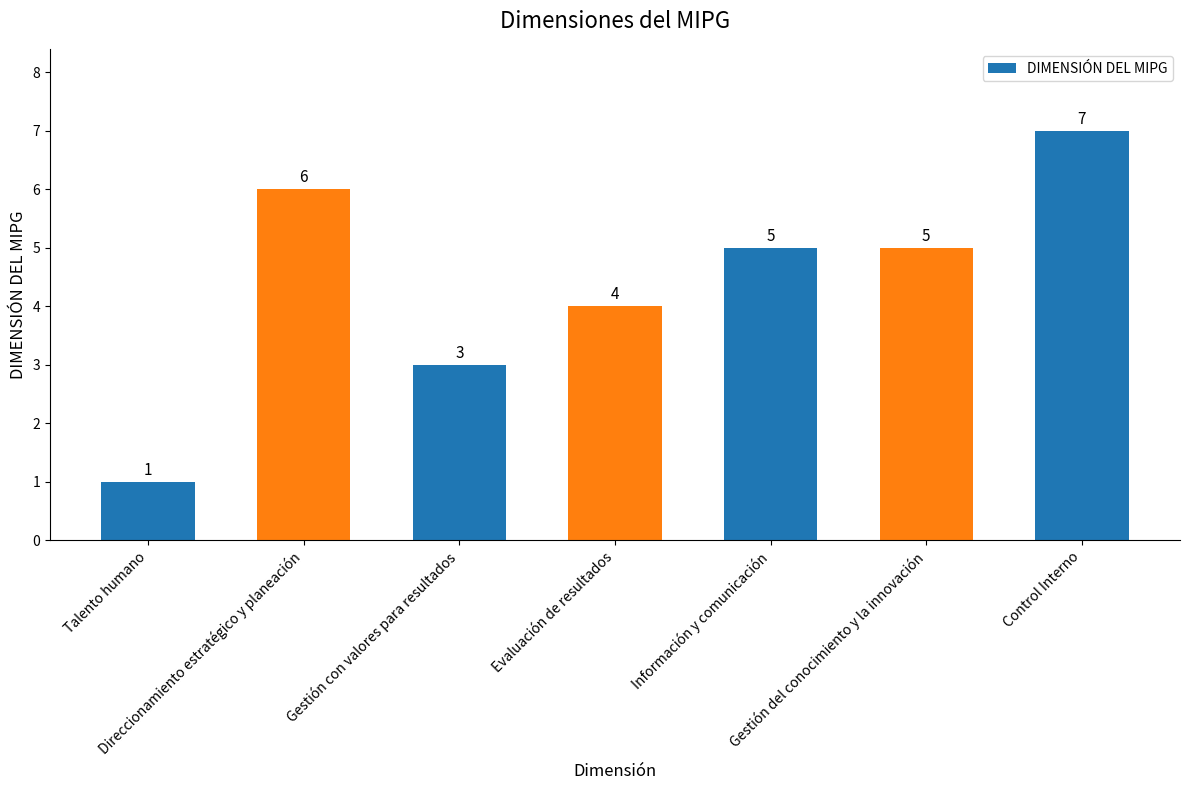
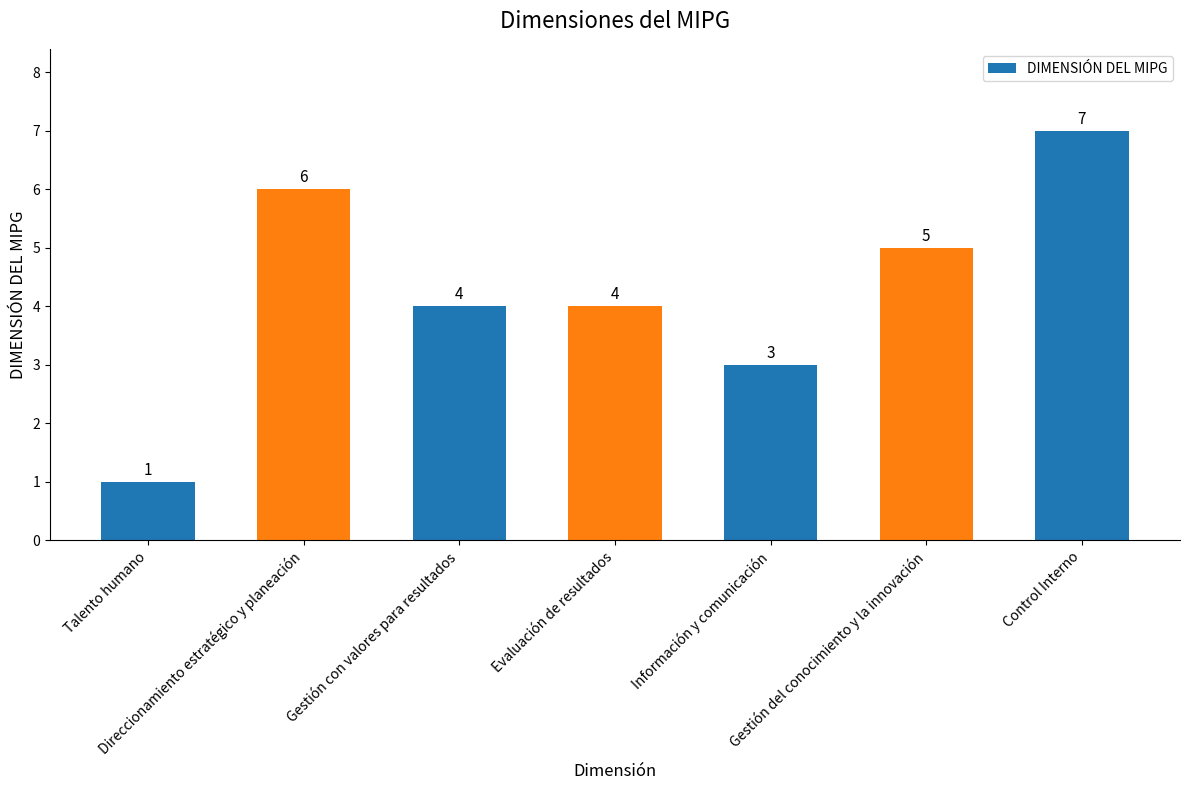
Gestión con valores para resultados: 3 -> 4
Información y comunicación: 5 -> 3
